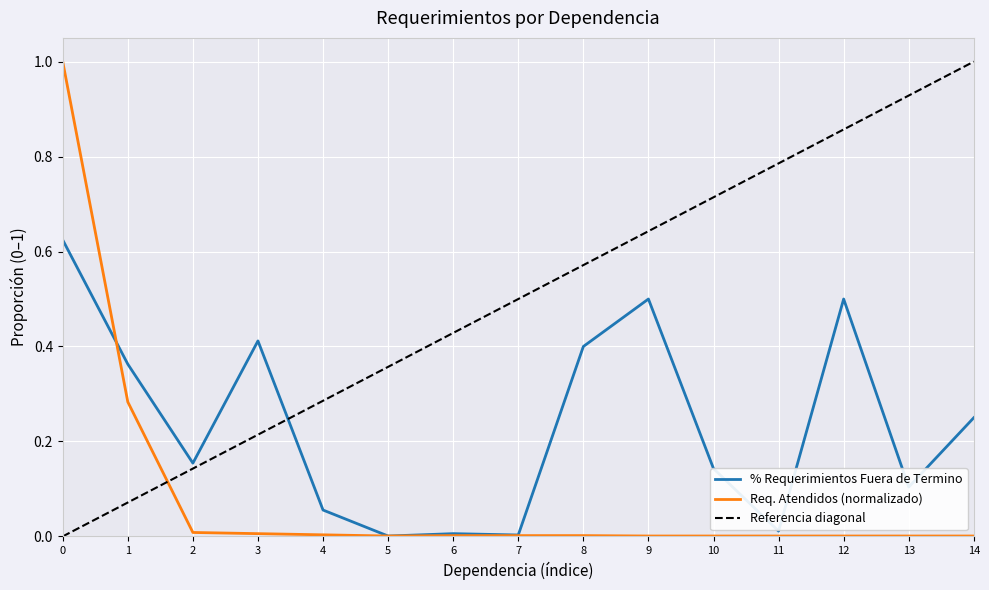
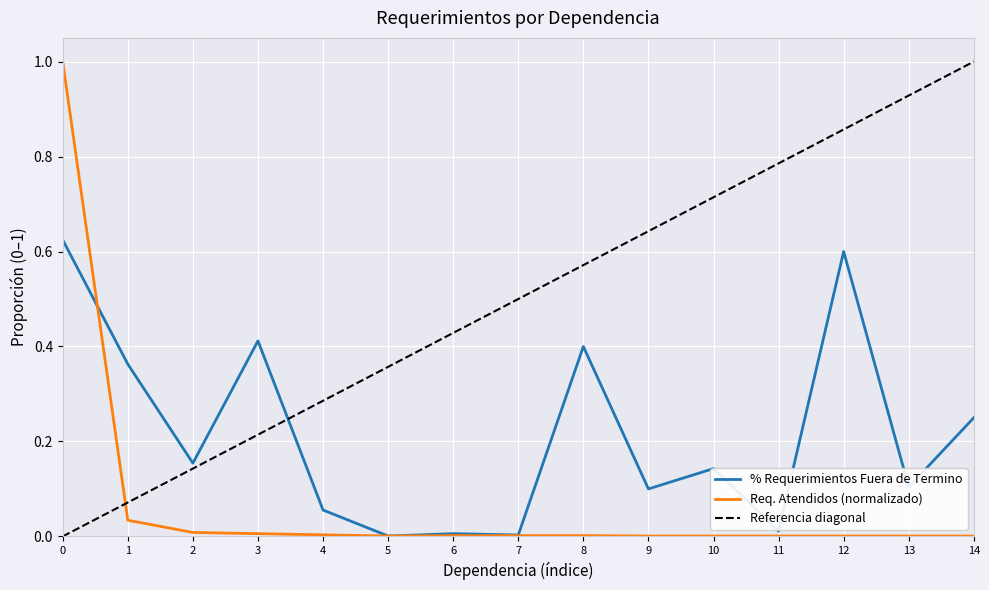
Req. Atendidos (normalizado), 1: 0.28 -> 0.03
% Requerimientos Fuera de Termino, 9: 0.5 -> 0.1
% Requerimientos Fuera de Termino, 12: 0.5 -> 0.6
